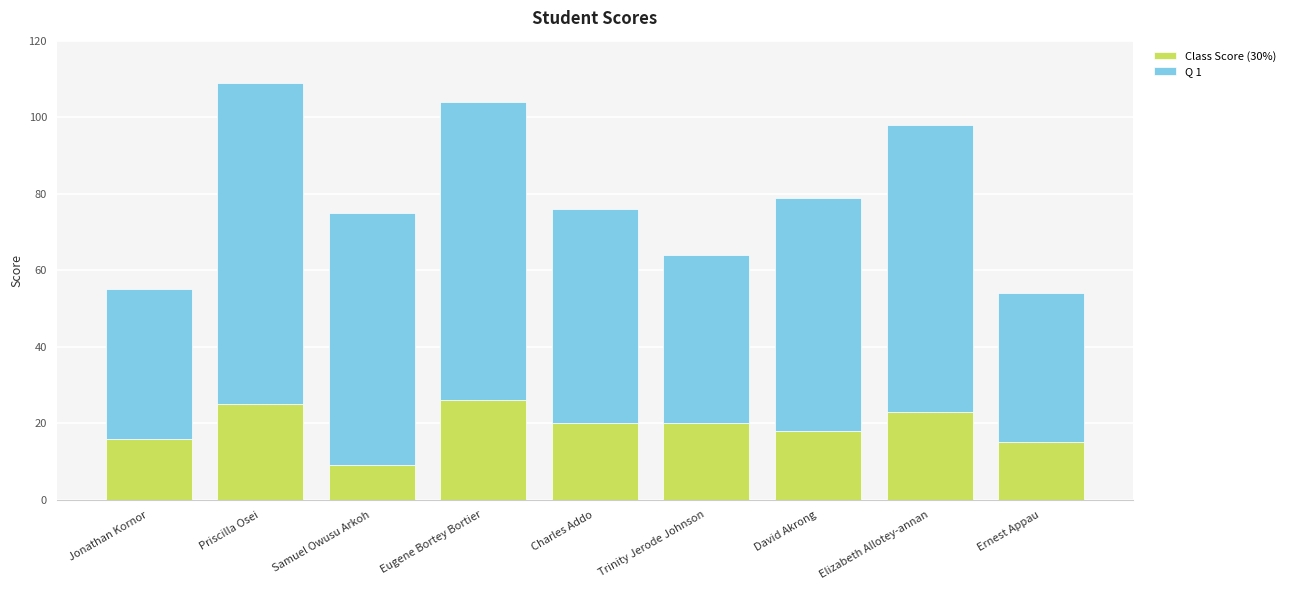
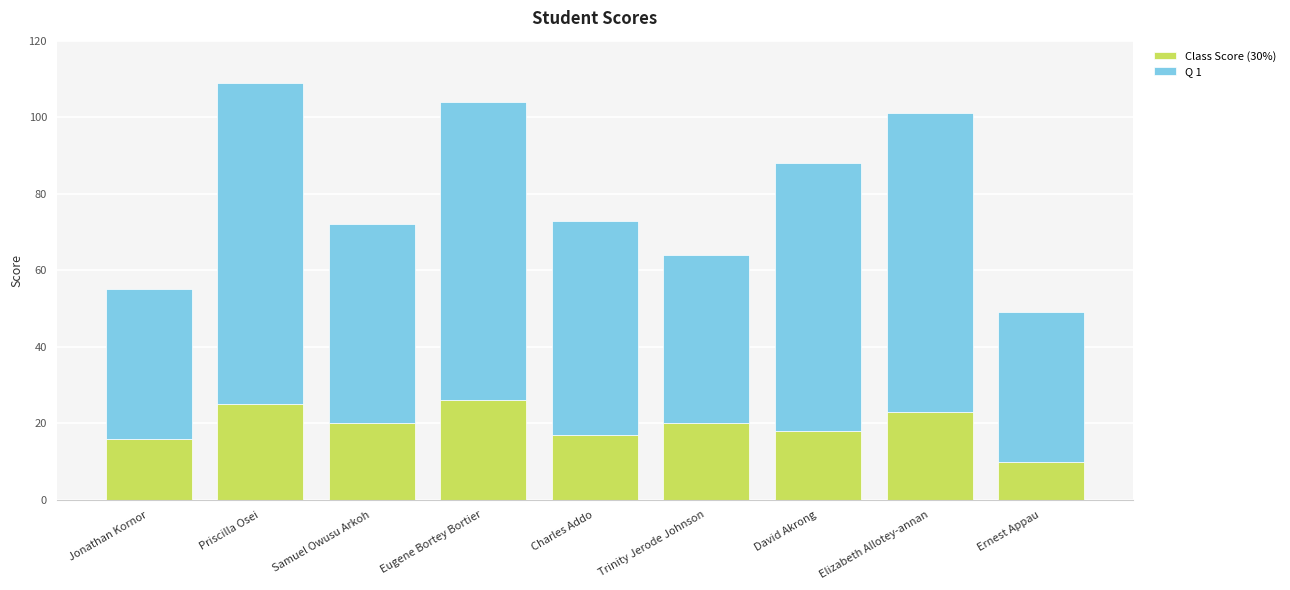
Class Score (30%), Samuel Owusu Arkoh: 9 -> 20
Q 1, Samuel Owusu Arkoh: 66 -> 52
Class Score (30%), Charles Addo: 20 -> 17
Q 1, David Akrong: 61 -> 70
Q 1, Elizabeth Allotey-annan: 75 -> 78
Class Score (30%), Ernest Appau: 15 -> 10
